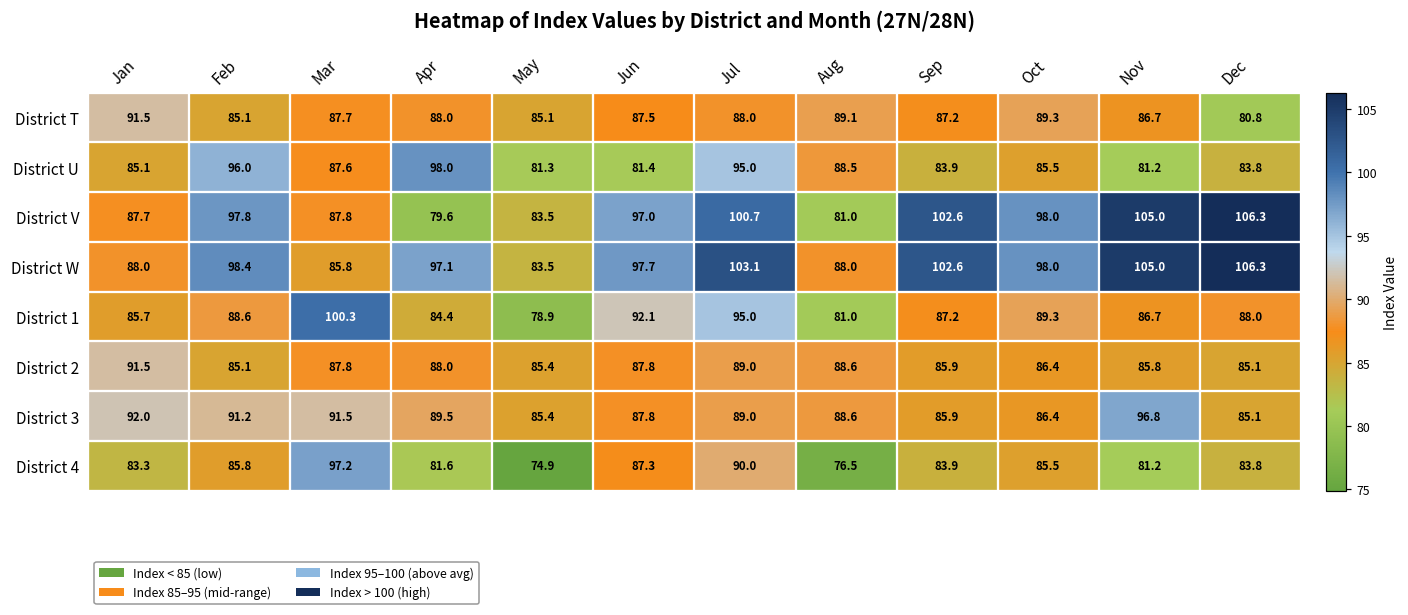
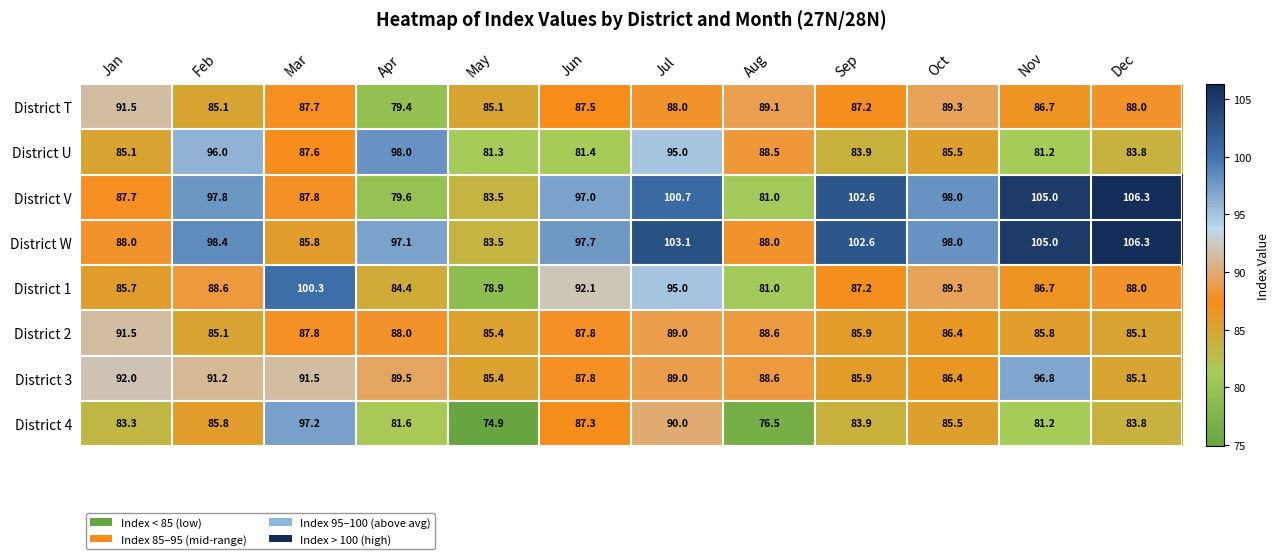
District T, Apr: 88.0 -> 79.4
District T, Dec: 80.8 -> 88.0
